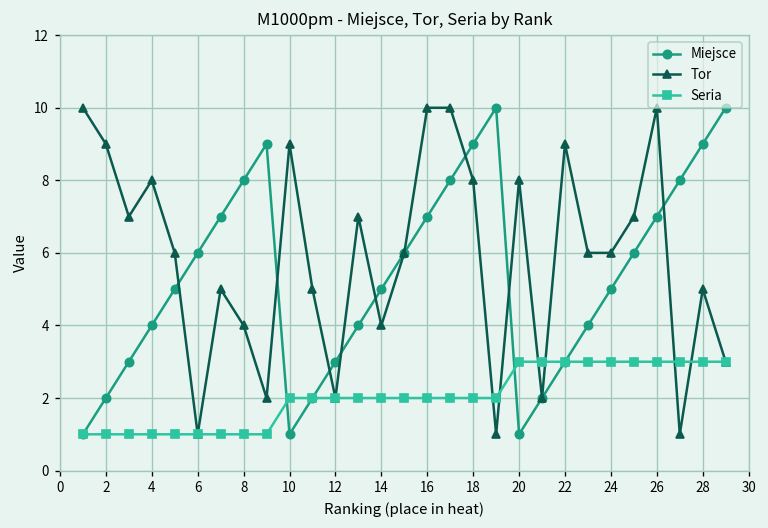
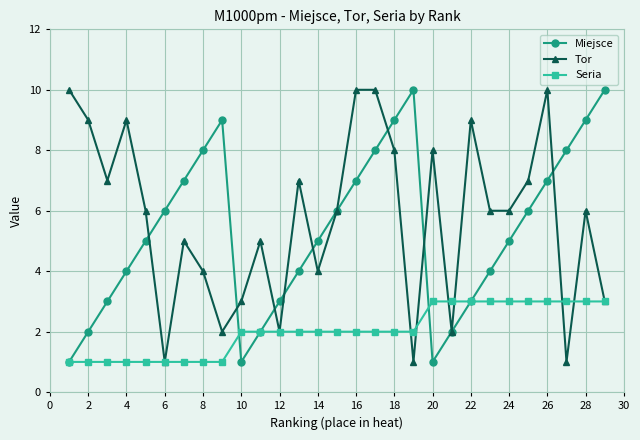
Tor, 4: 8 -> 9
Tor, 10: 9 -> 3
Tor, 28: 5 -> 6
